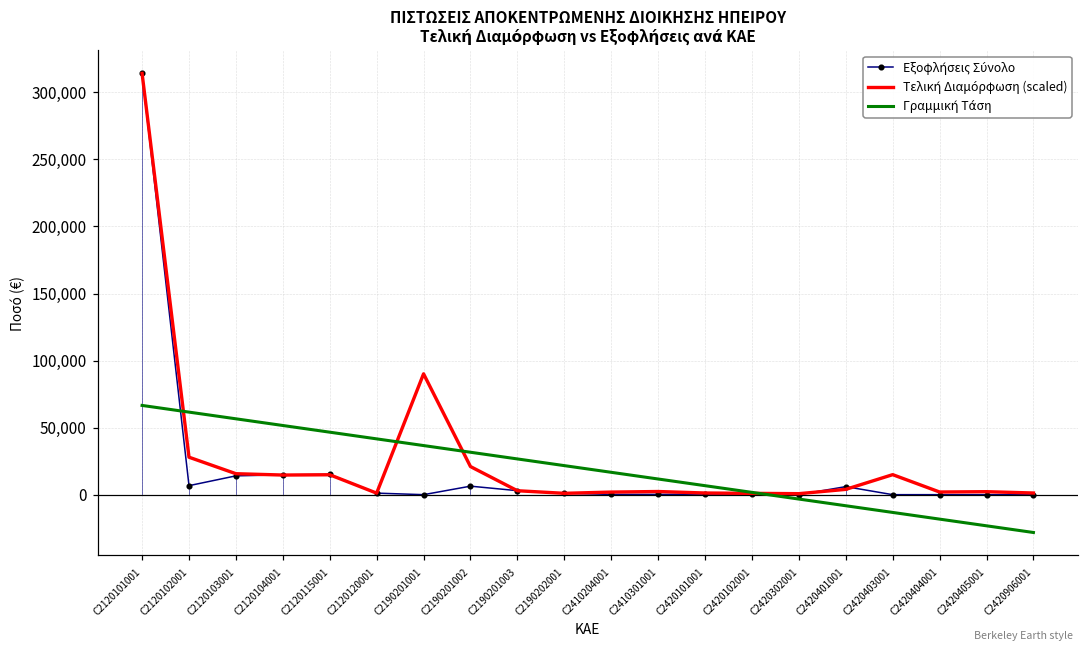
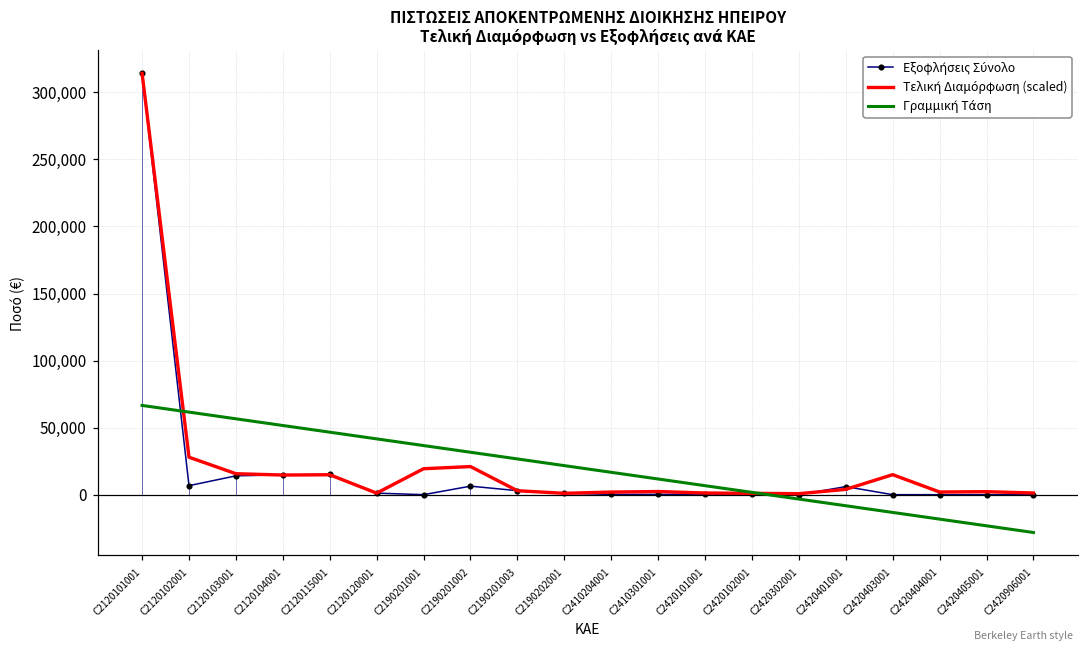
Τελική Διαμόρφωση (scaled), C2190201001: 90,000 -> 19,000
